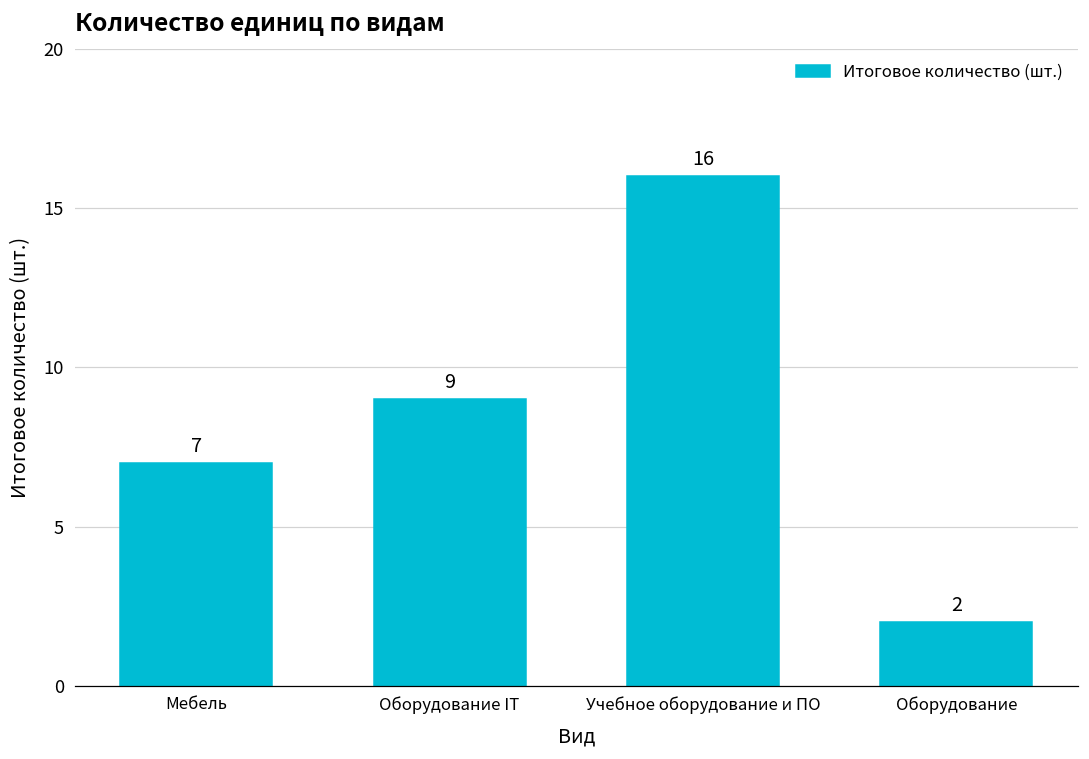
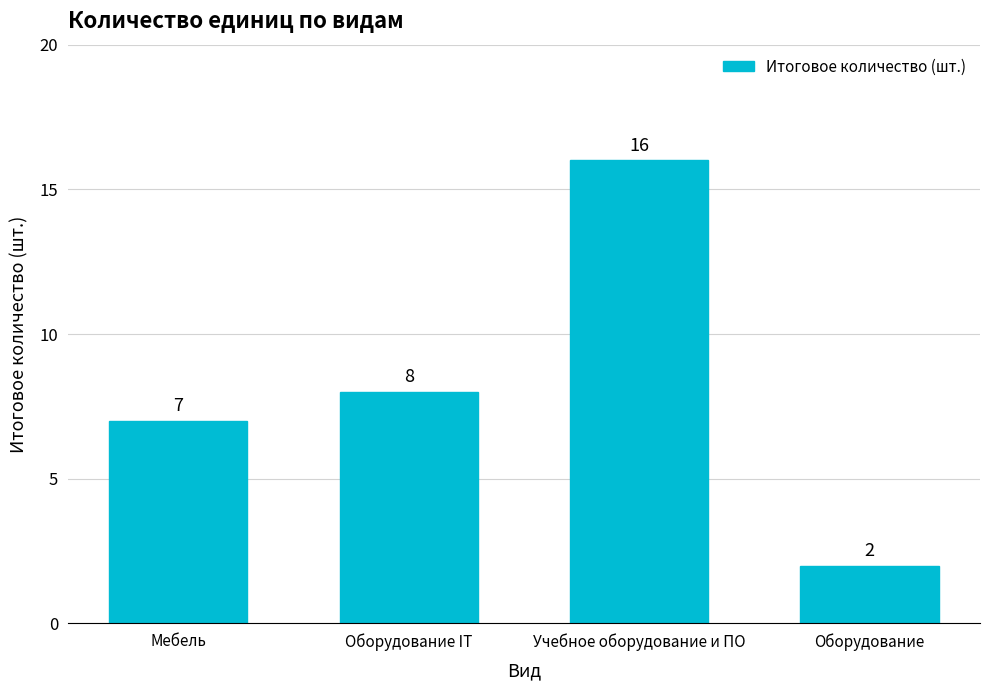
Оборудование IT: 9 -> 8
